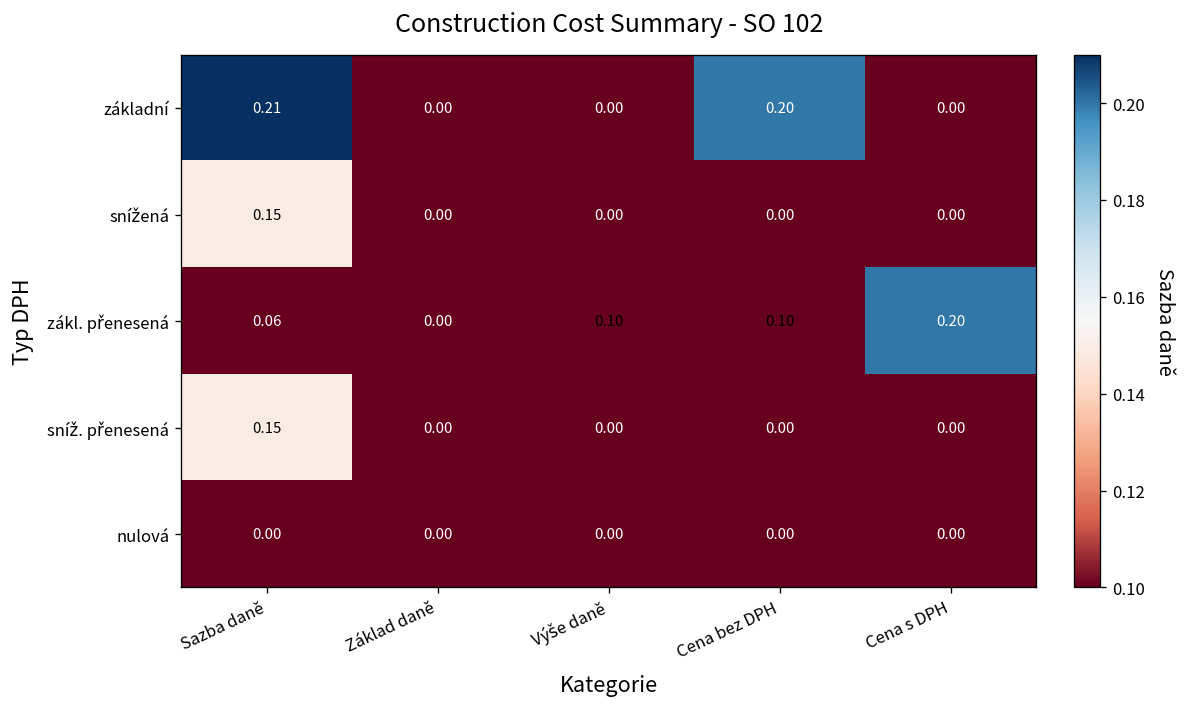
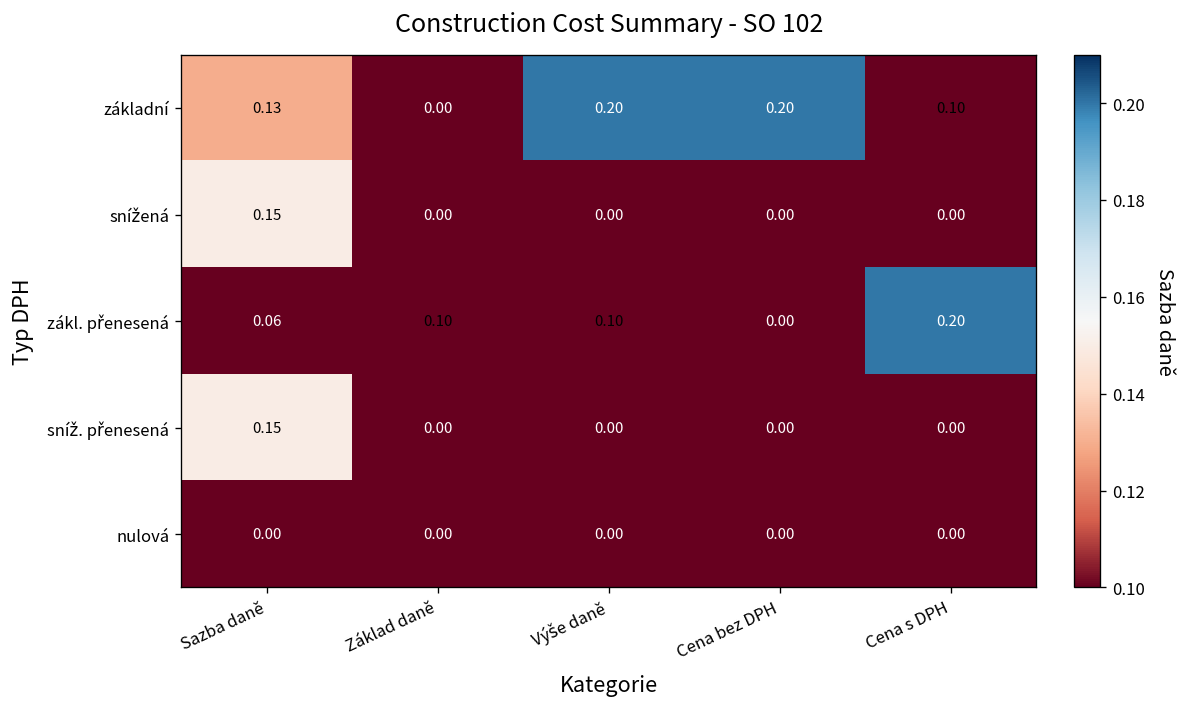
základní, Sazba daně: 0.21 -> 0.13
základní, Výše daně: 0.00 -> 0.20
základní, Cena s DPH: 0.00 -> 0.10
zákl. přenesená, Základ daně: 0.00 -> 0.10
zákl. přenesená, Cena bez DPH: 0.10 -> 0.00
